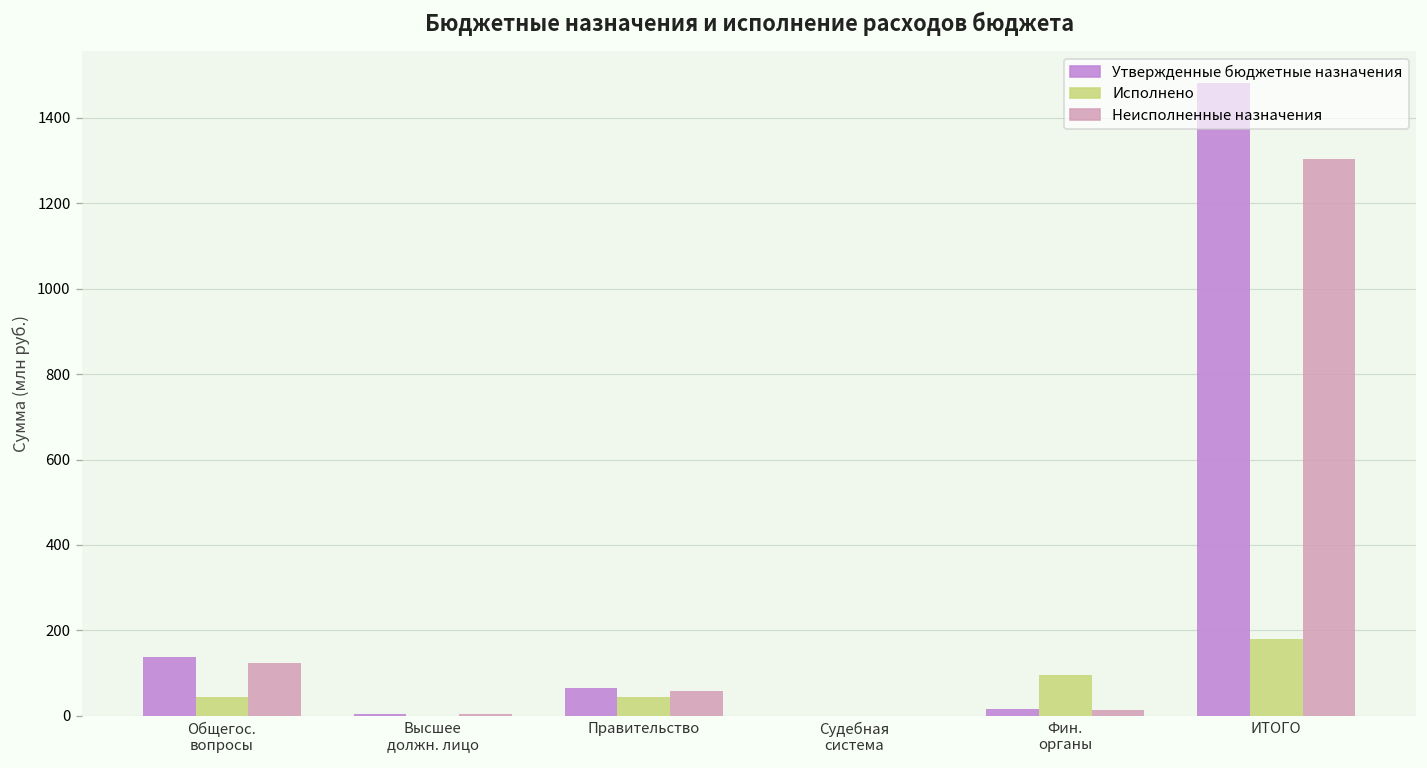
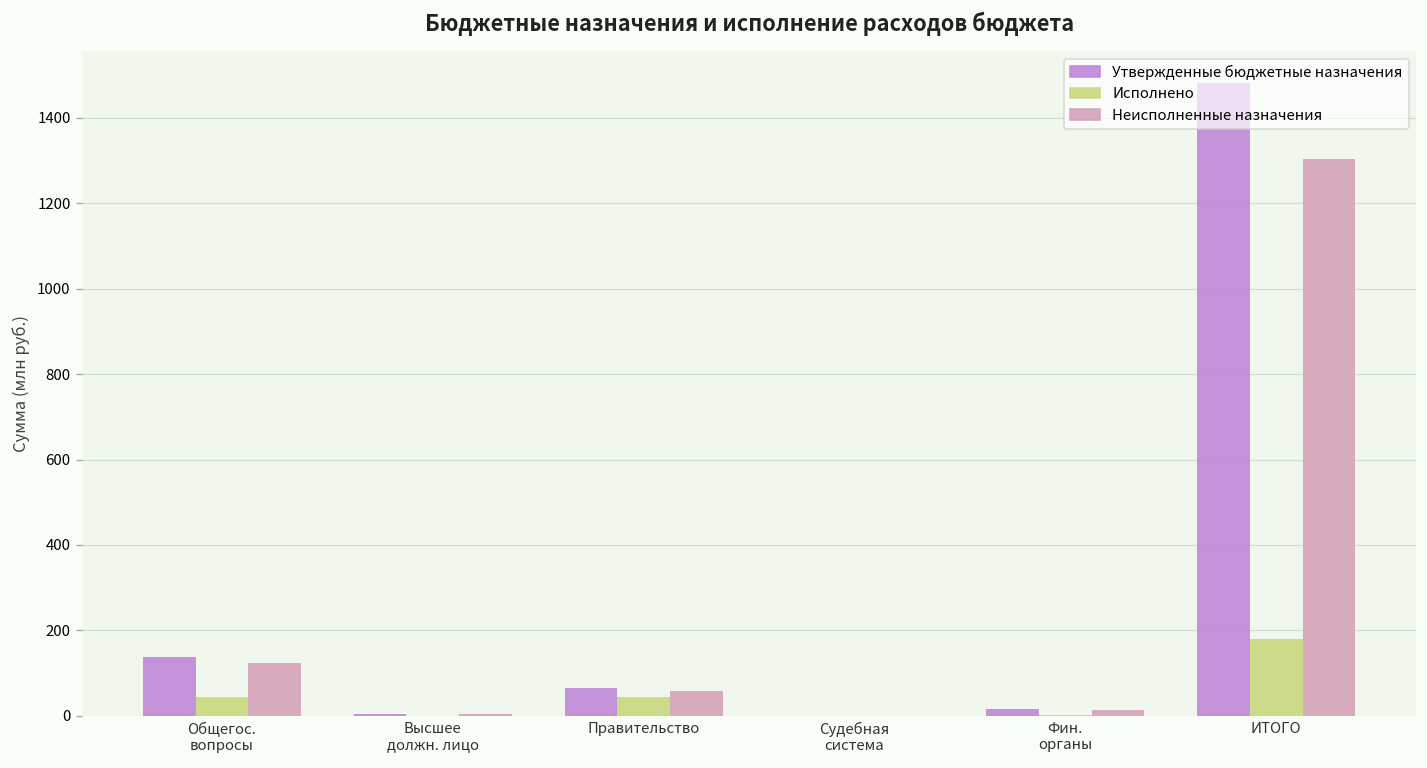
Исполнено, Фин. органы: 100 -> 0
